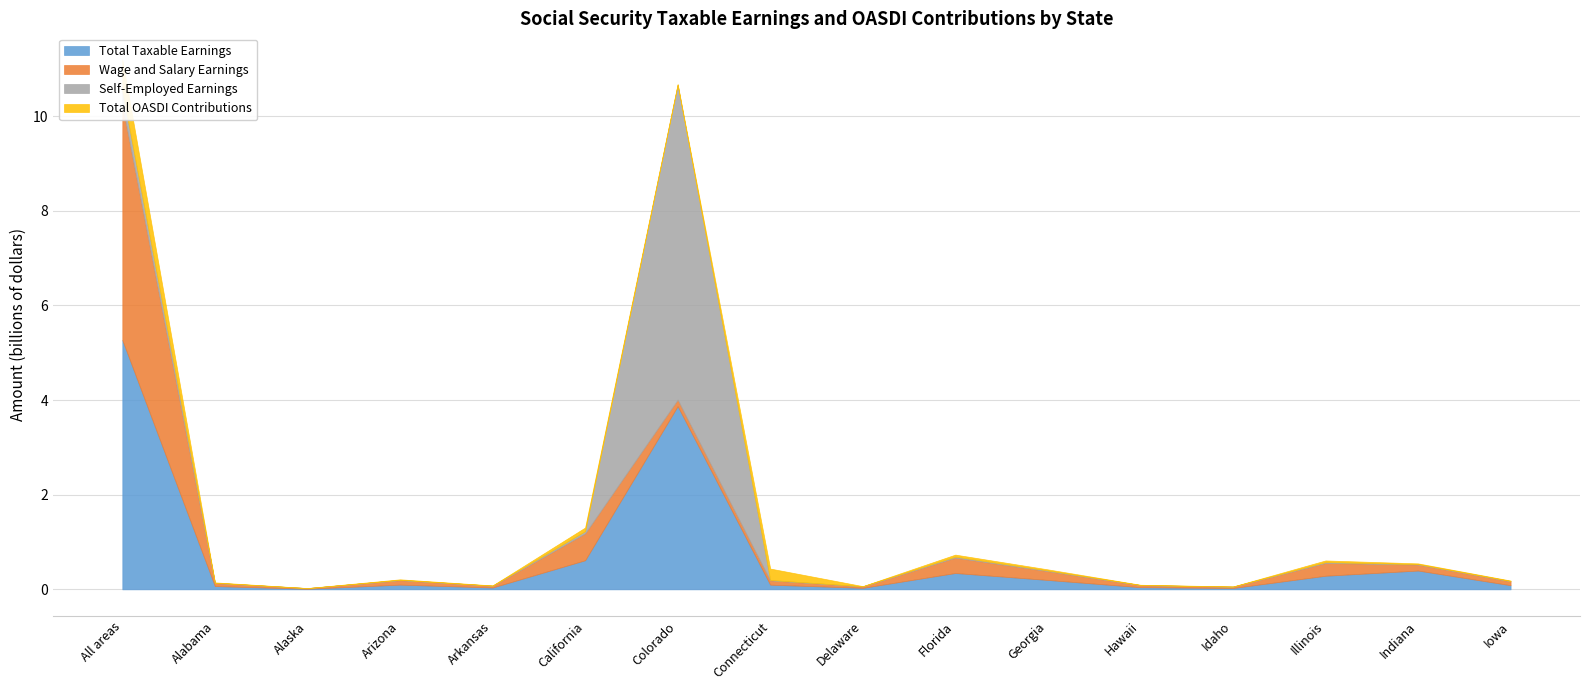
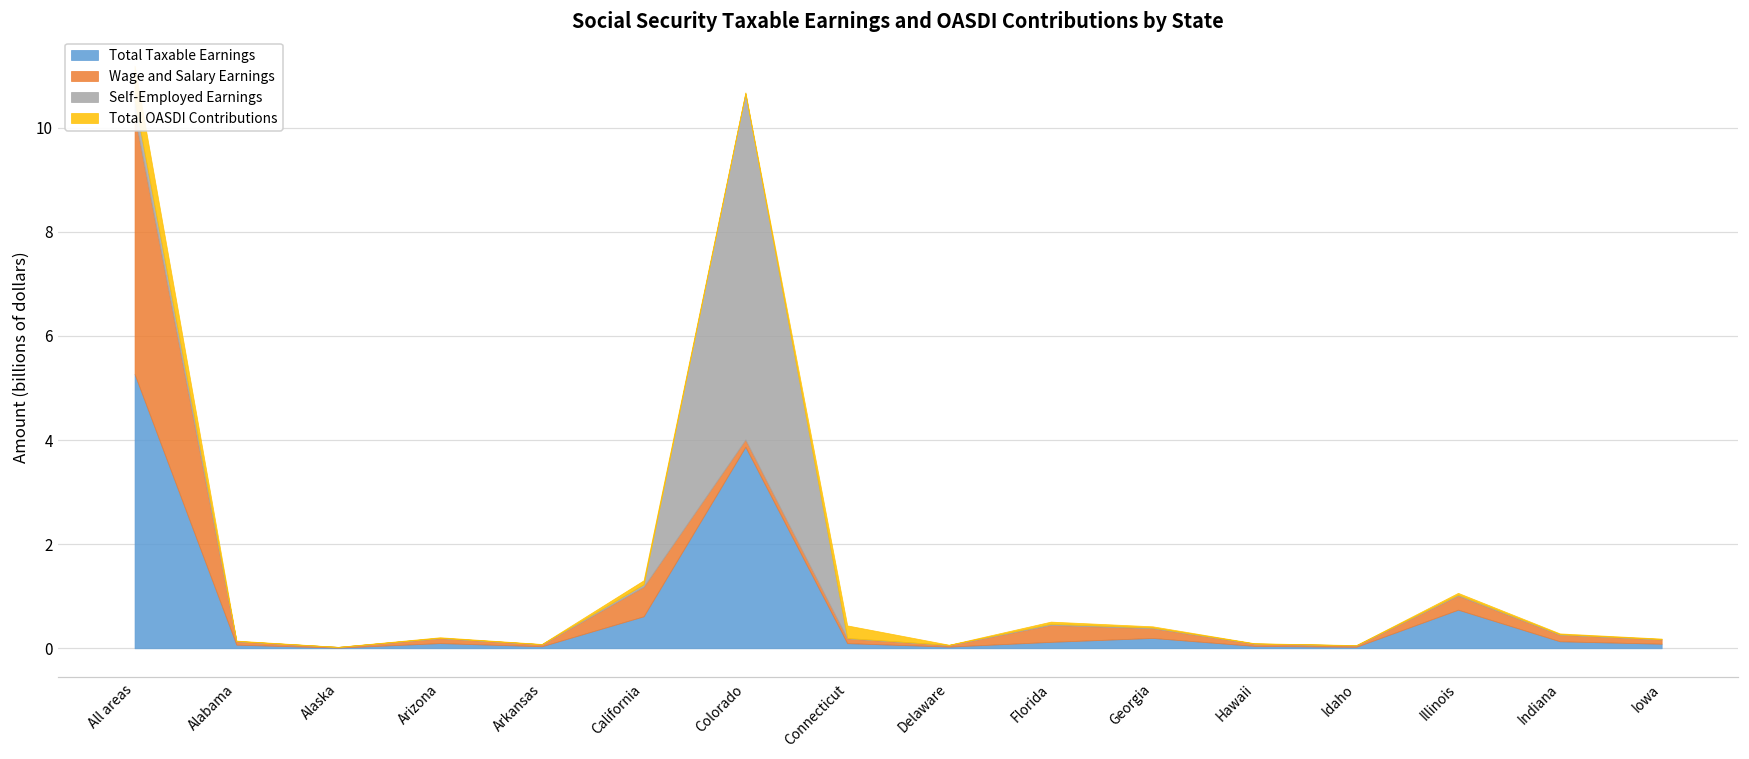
Total Taxable Earnings, Florida: 0.3 -> 0.1
Total Taxable Earnings, Illinois: 0.3 -> 0.7
Total Taxable Earnings, Indiana: 0.4 -> 0.1
